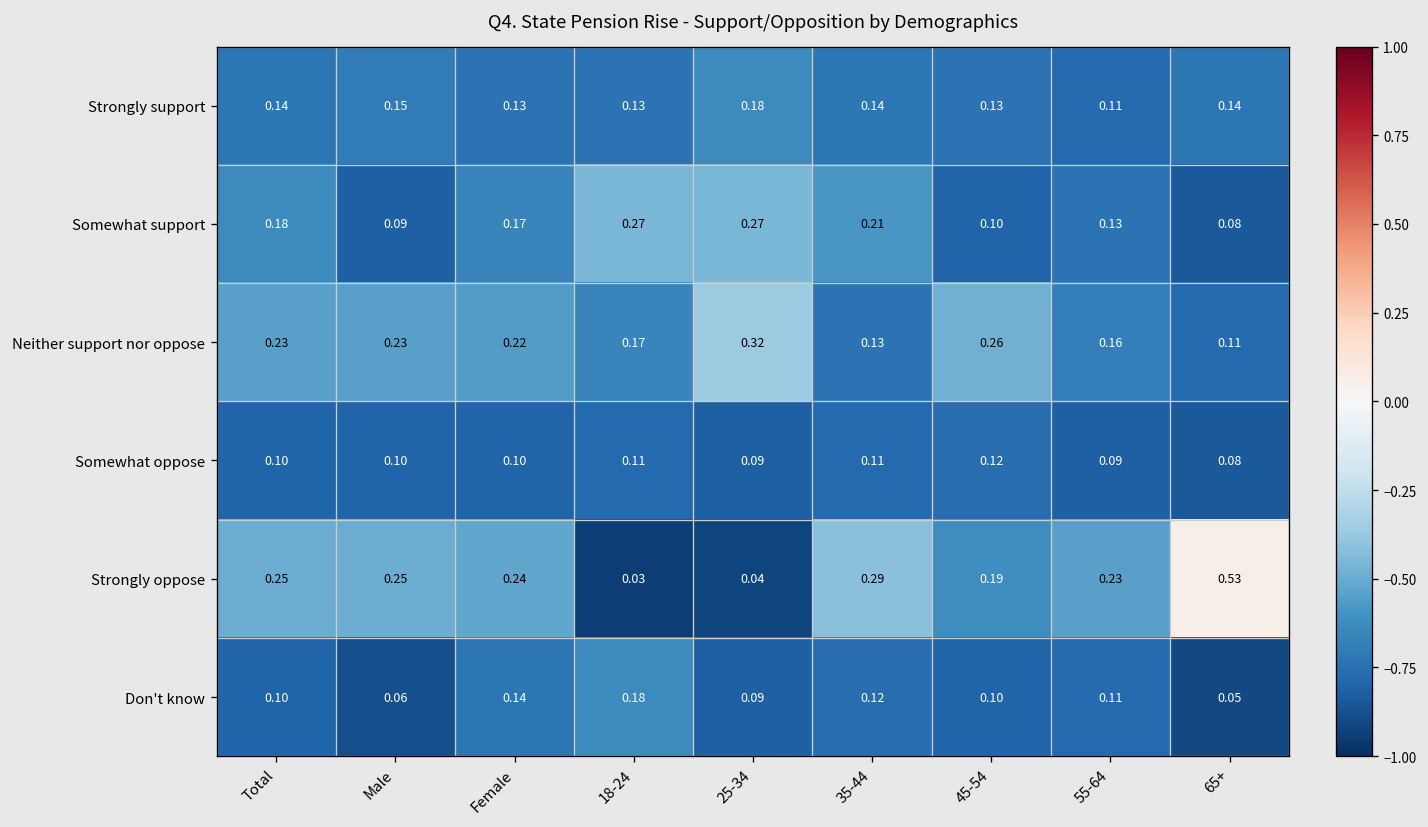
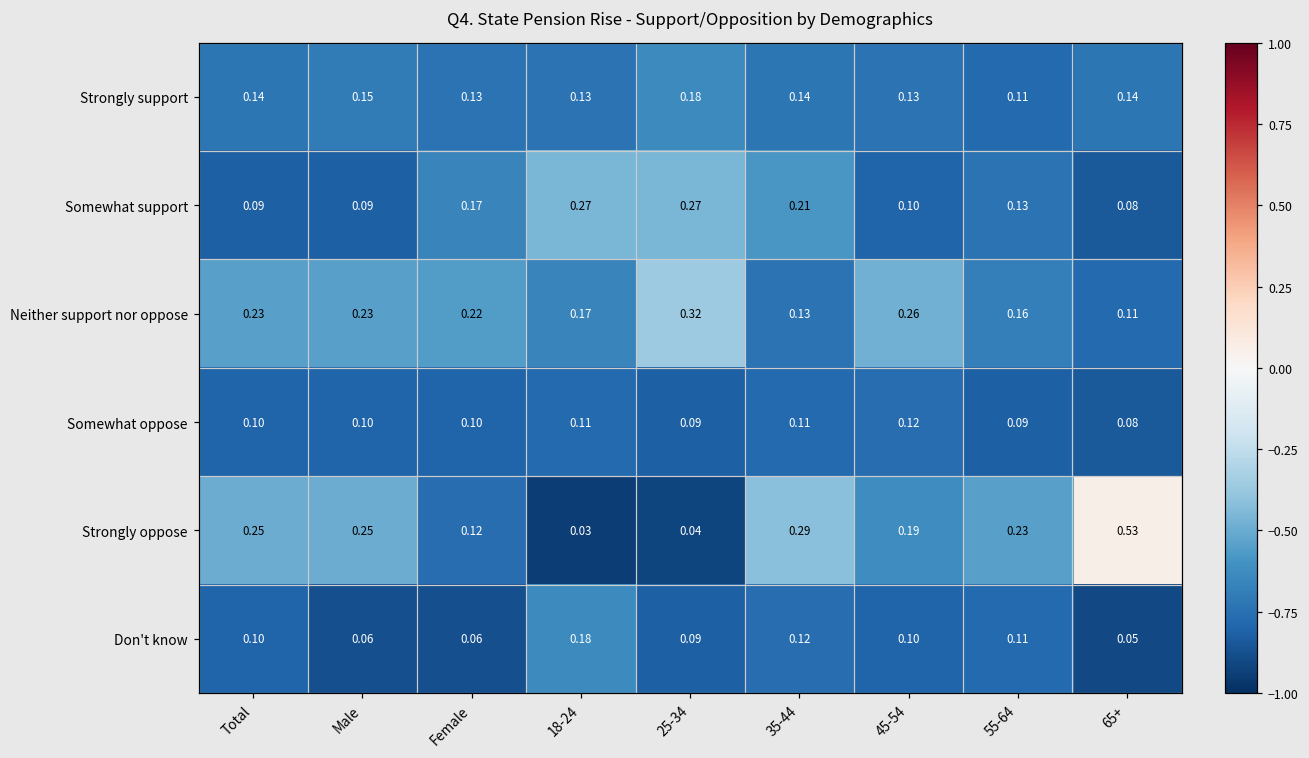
Somewhat support, Total: 0.18 -> 0.09
Strongly oppose, Female: 0.24 -> 0.12
Don't know, Female: 0.14 -> 0.06
